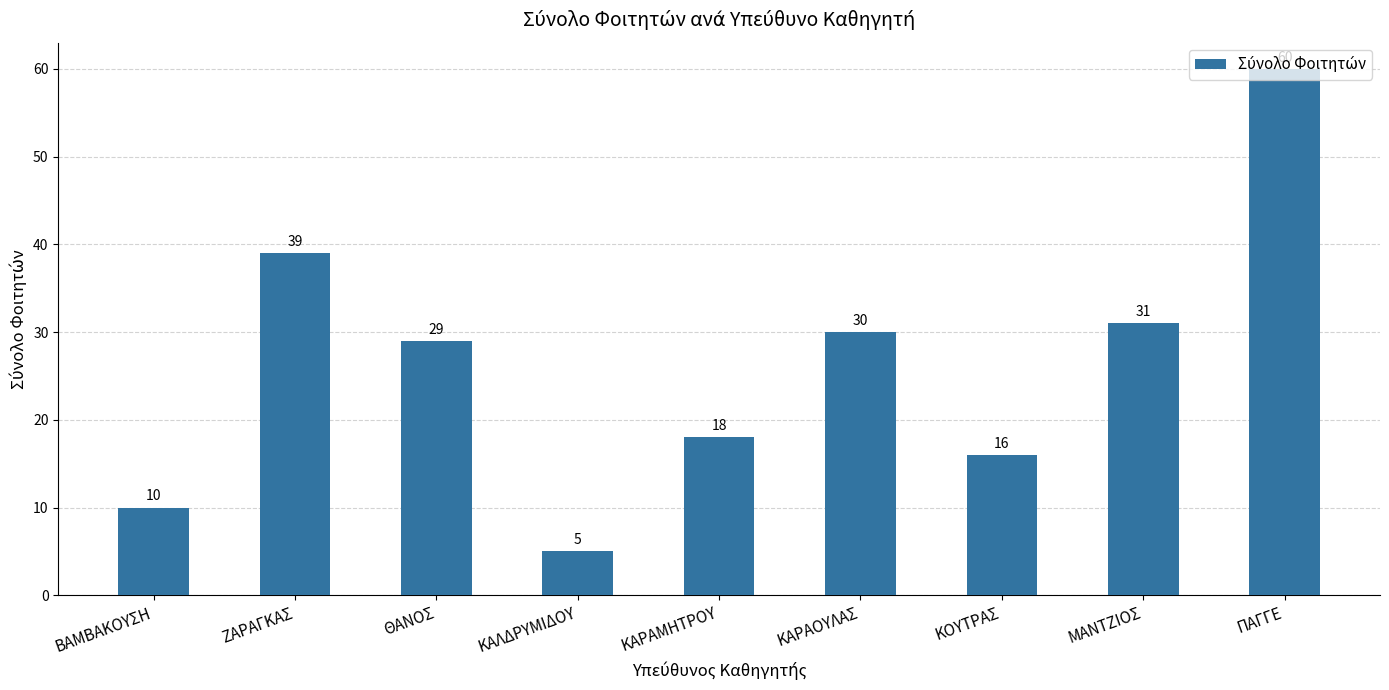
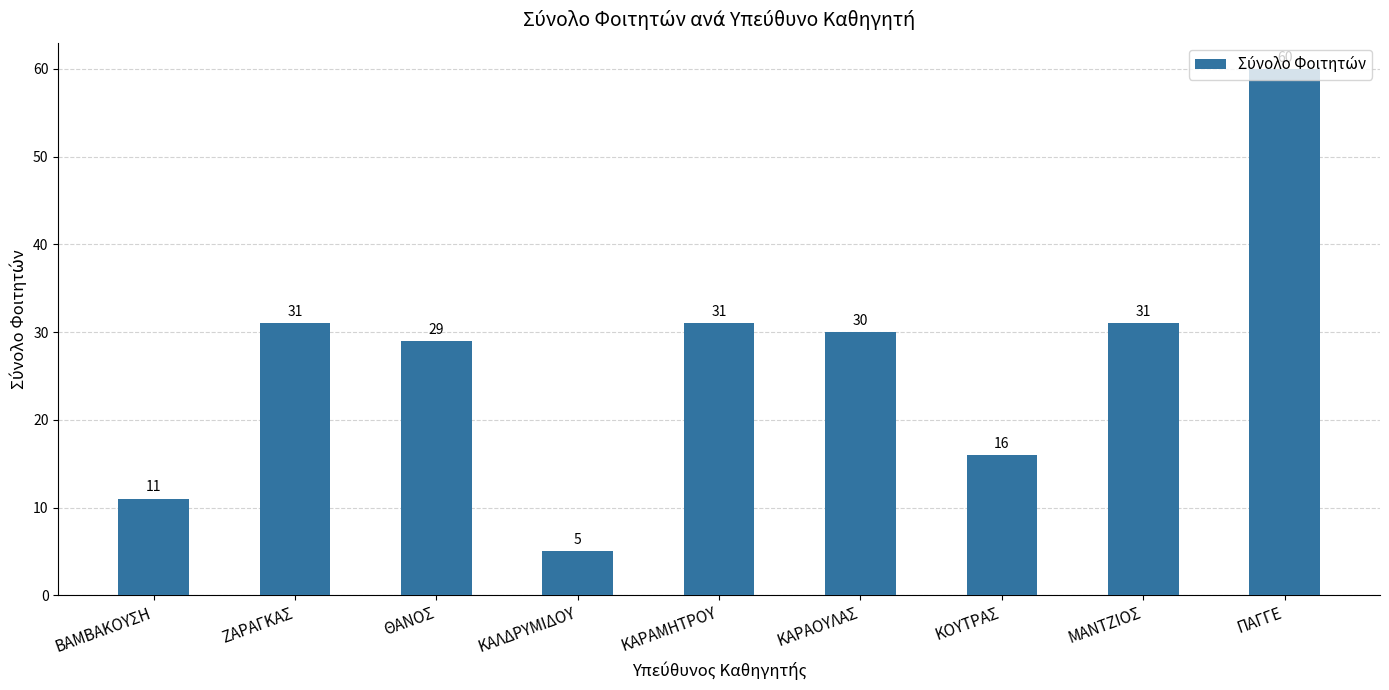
ΒΑΜΒΑΚΟΥΣΗ: 10 -> 11
ΖΑΡΑΓΚΑΣ: 39 -> 31
ΚΑΡΑΜΗΤΡΟΥ: 18 -> 31
